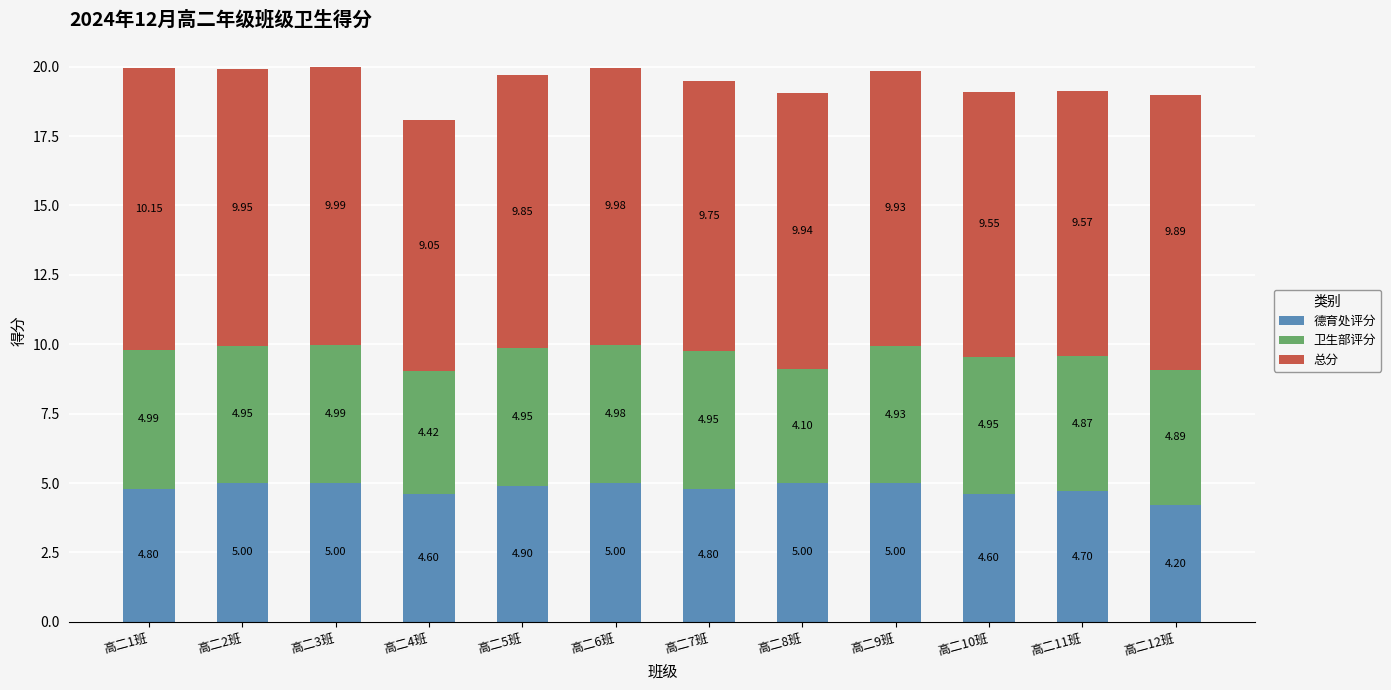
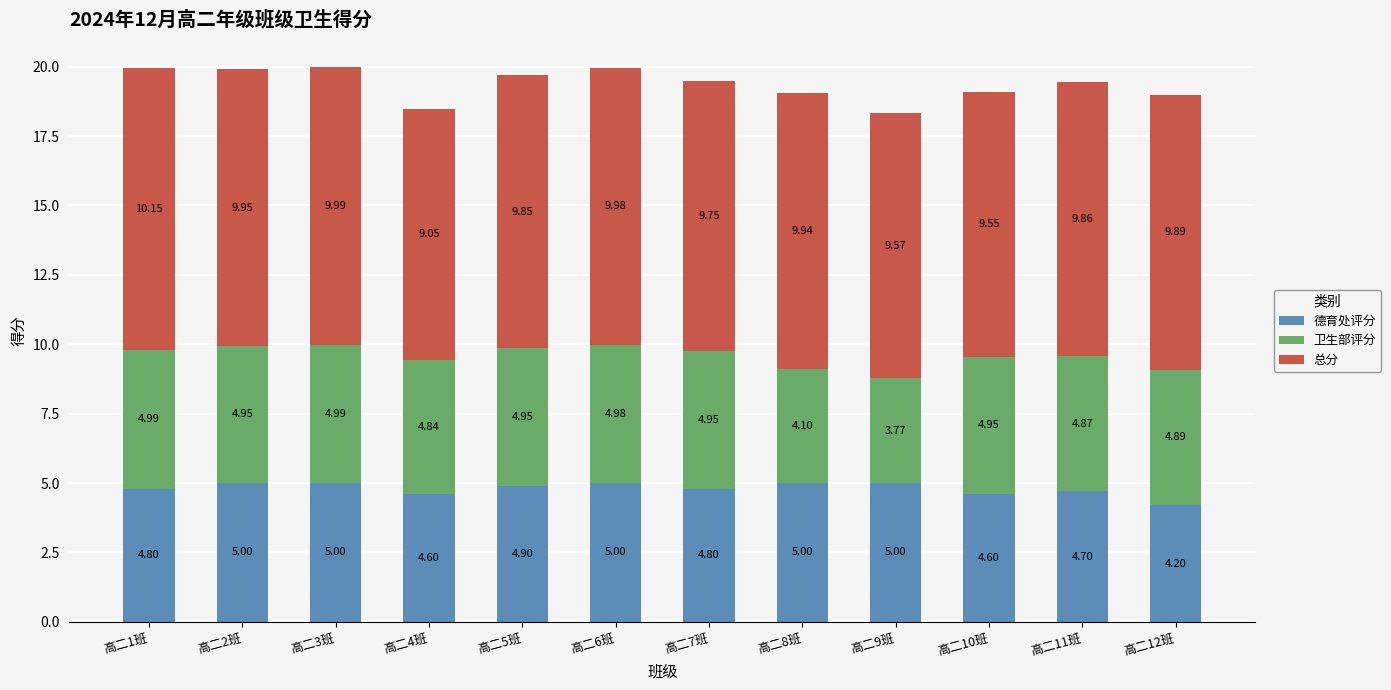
卫生部评分, 高二4班: 4.42 -> 4.84
卫生部评分, 高二9班: 4.93 -> 3.77
总分, 高二9班: 9.93 -> 9.57
总分, 高二11班: 9.57 -> 9.86
